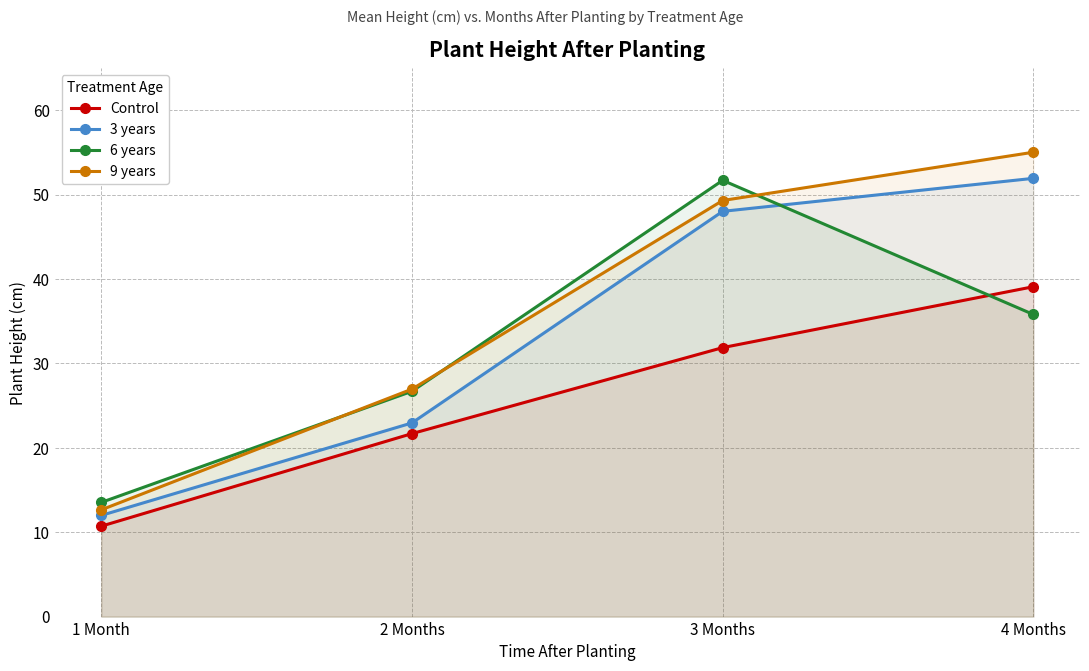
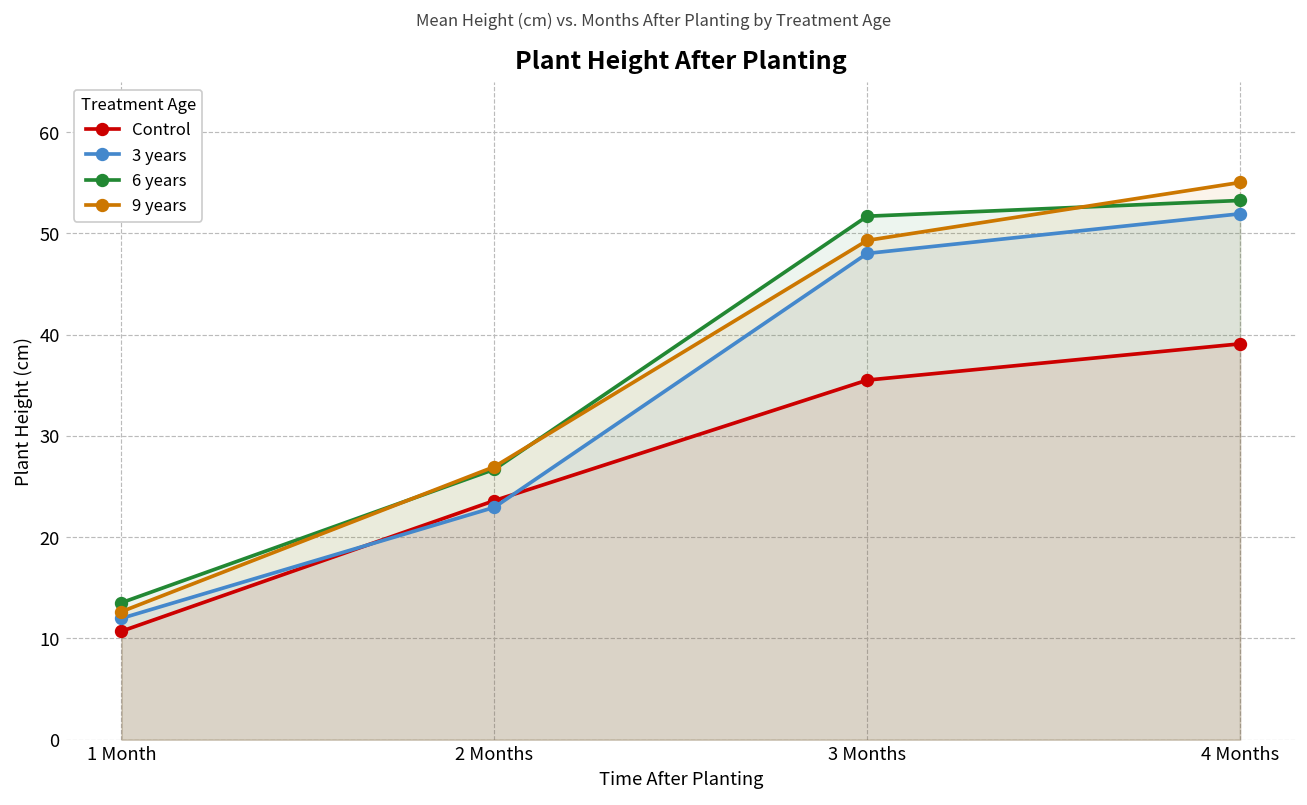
Control, 2 Months: 22 -> 24
Control, 3 Months: 32 -> 36
6 years, 4 Months: 36 -> 53
